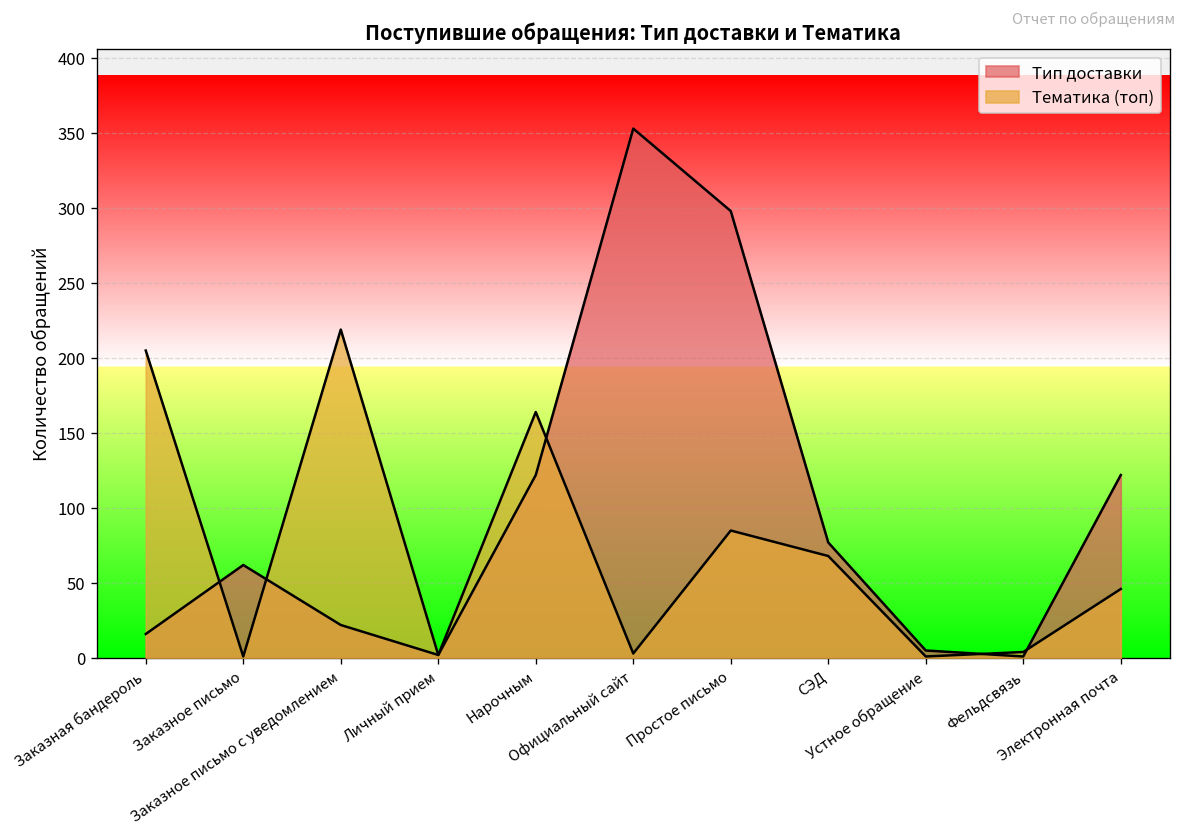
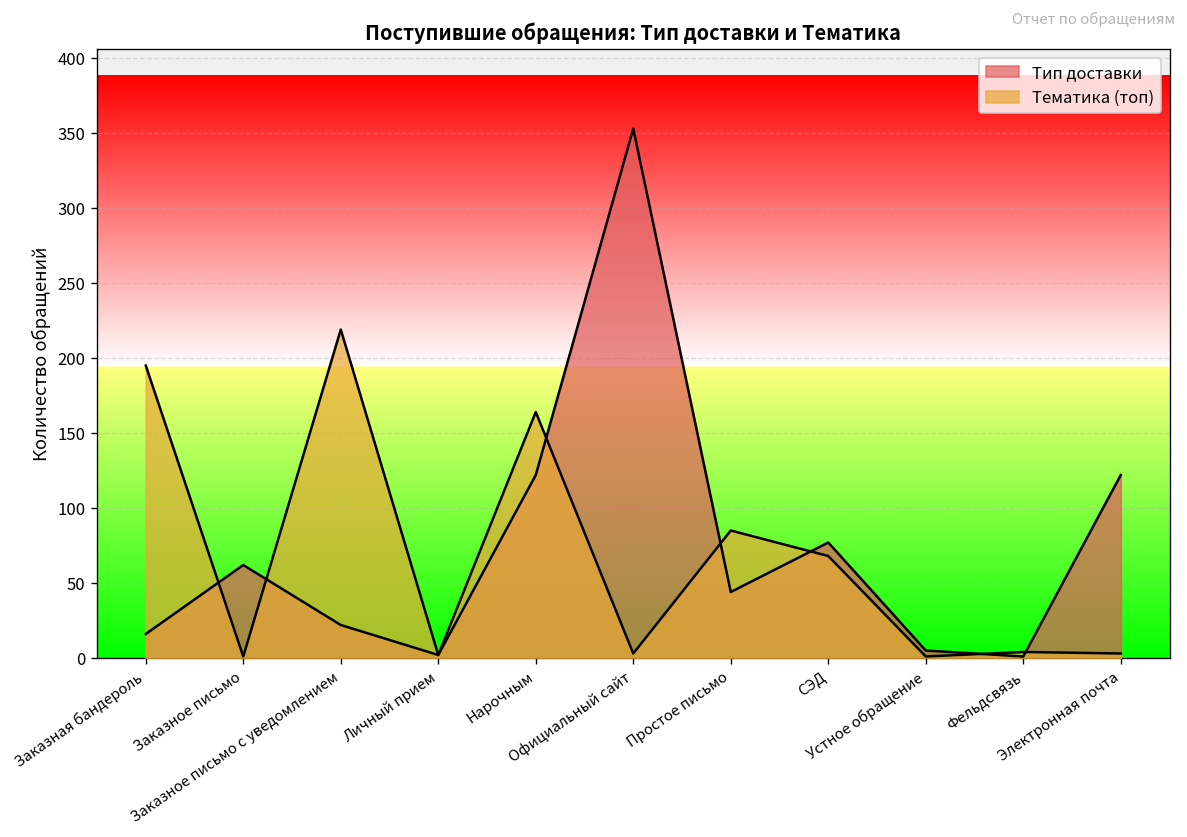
Тематика (топ), Заказная бандероль: 205 -> 195
Тип доставки, Простое письмо: 298 -> 44
Тематика (топ), Электронная почта: 46 -> 3
